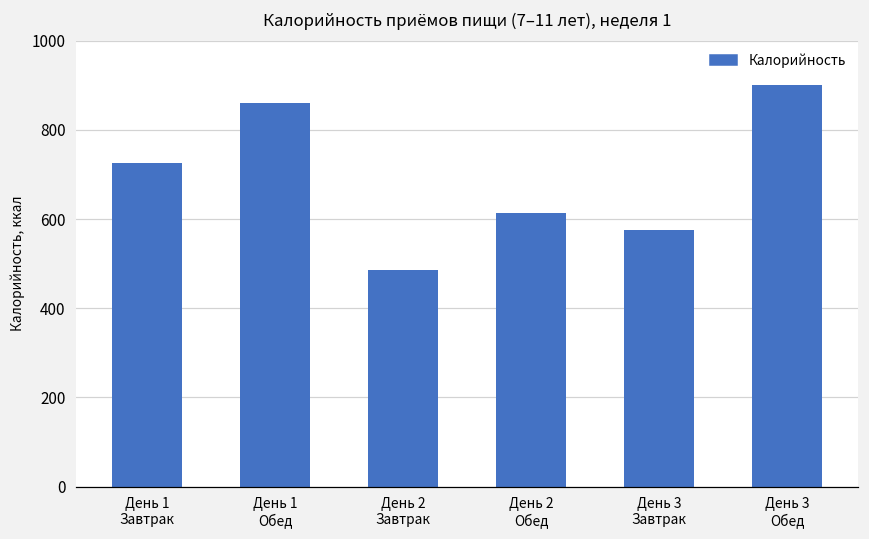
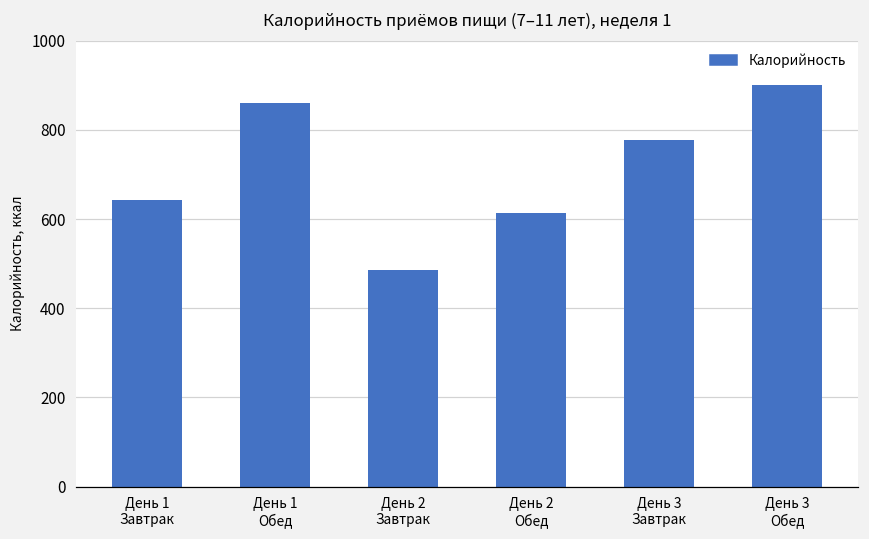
День 1 Завтрак: 730 -> 640
День 3 Завтрак: 580 -> 780
